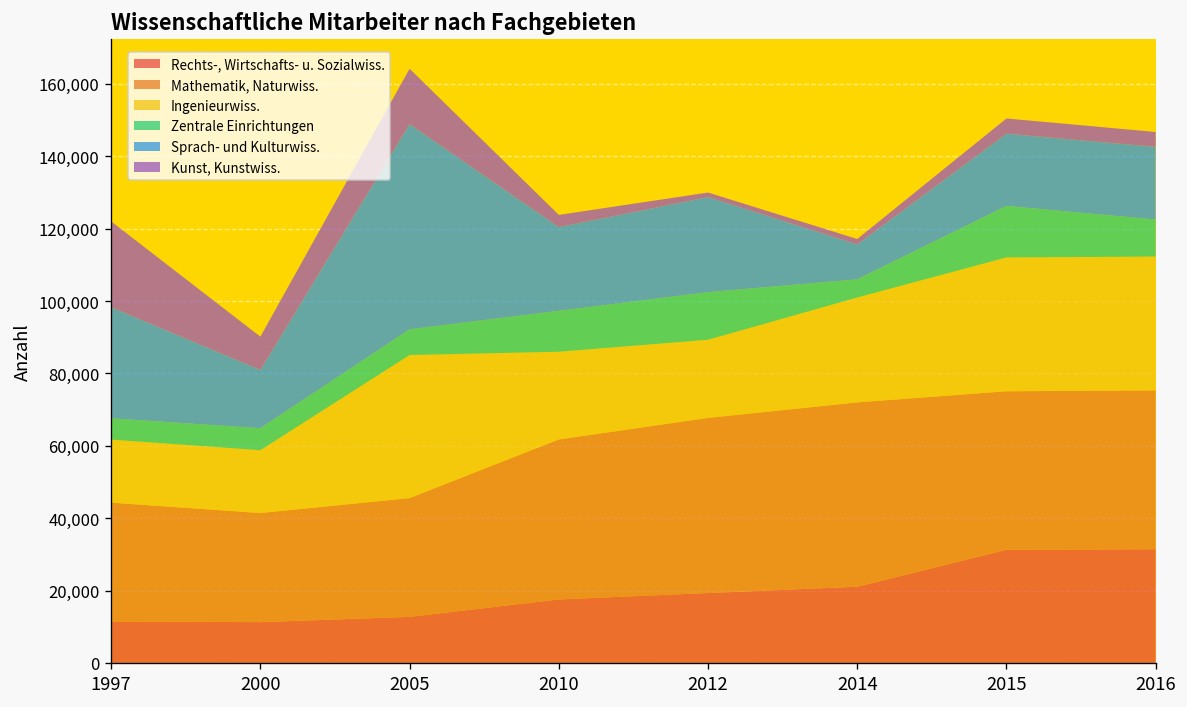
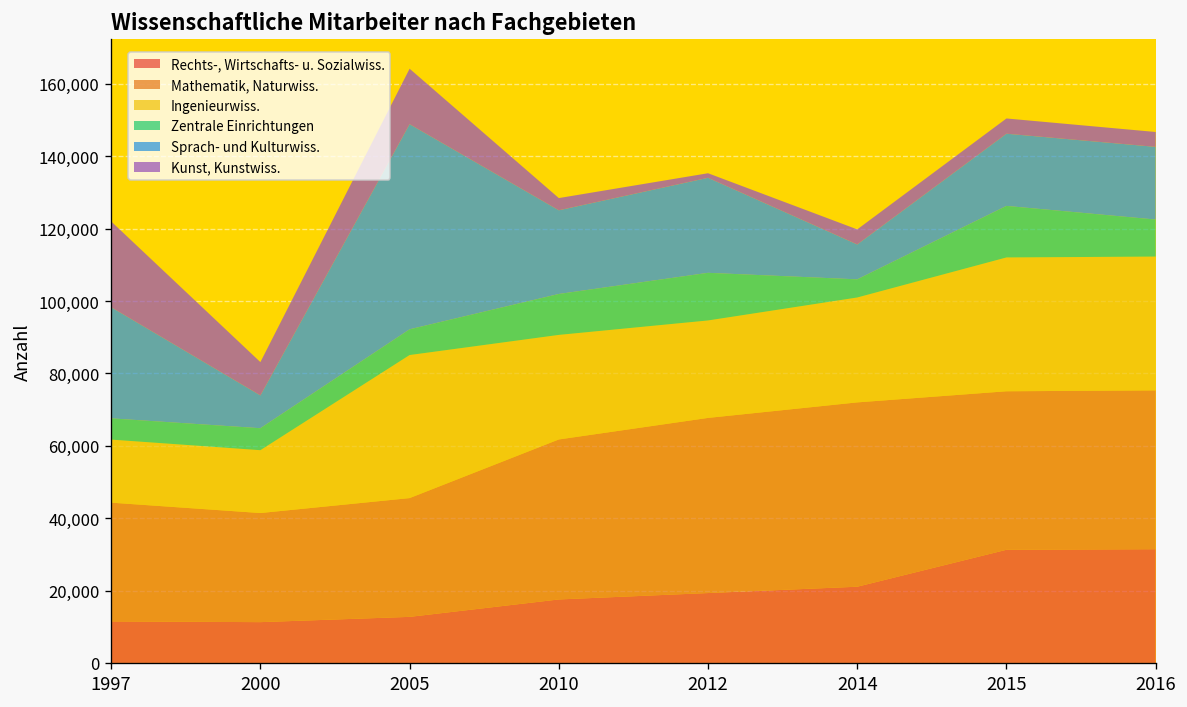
Sprach- und Kulturwiss., 2000: 16,000 -> 9,000
Ingenieurwiss., 2010: 24,000 -> 29,000
Ingenieurwiss., 2012: 22,000 -> 27,000
Kunst, Kunstwiss., 2014: 2,000 -> 4,000
